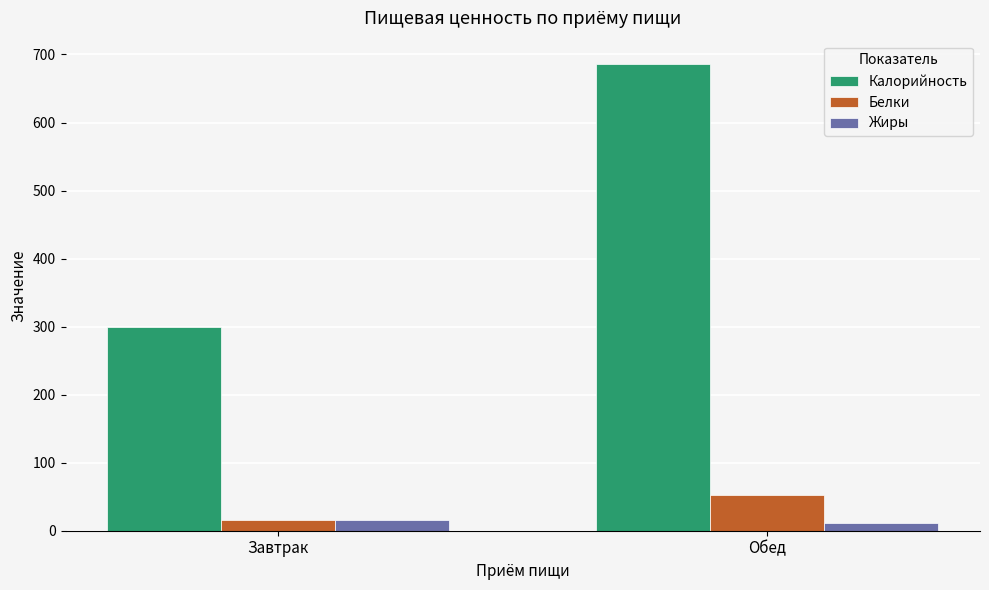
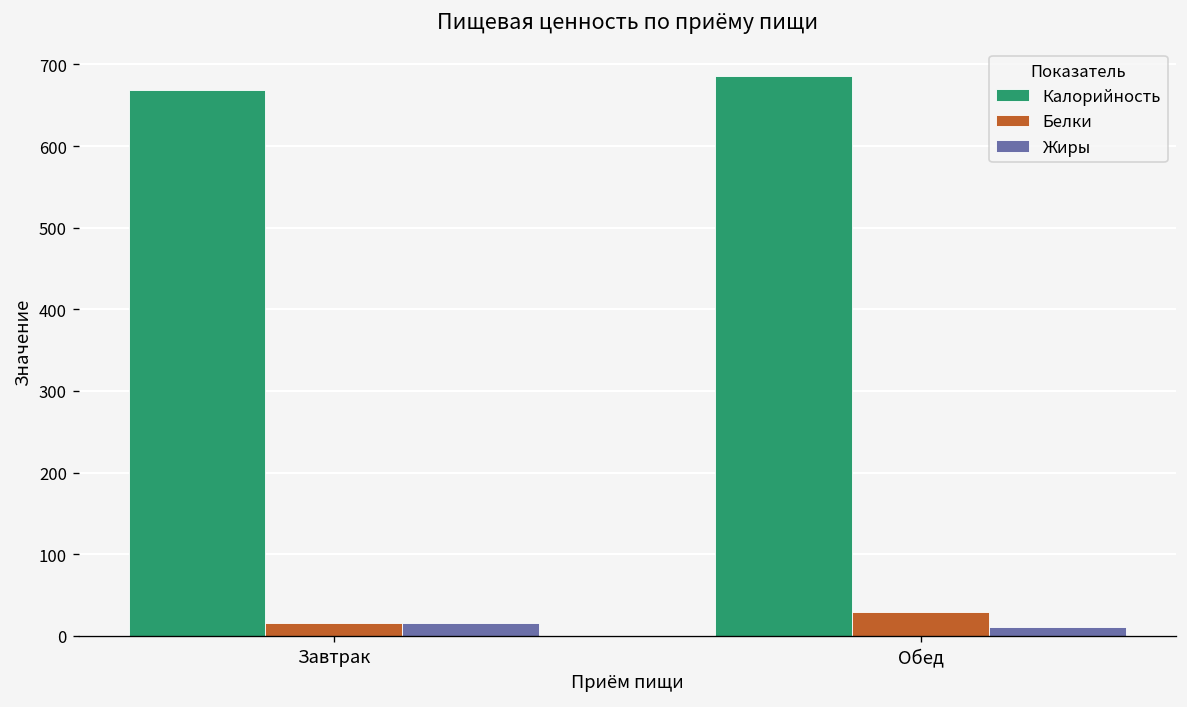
Калорийность, Завтрак: 300 -> 670
Белки, Обед: 50 -> 30
